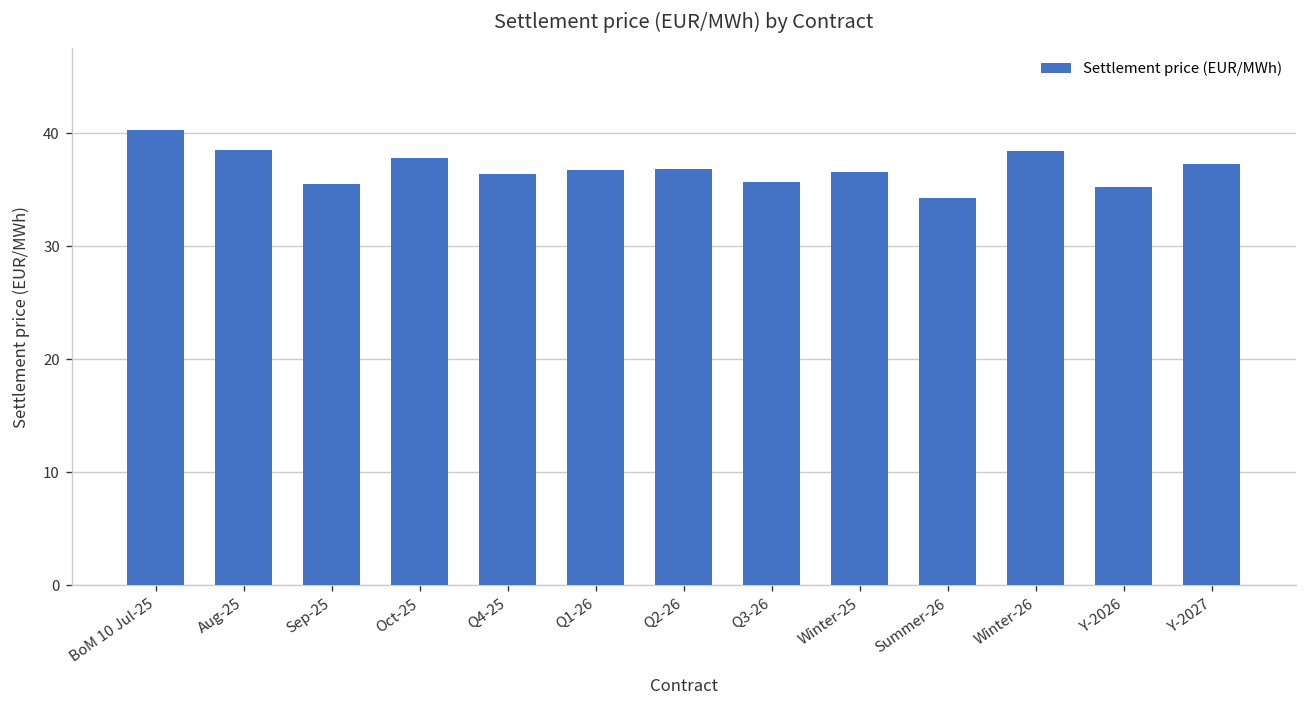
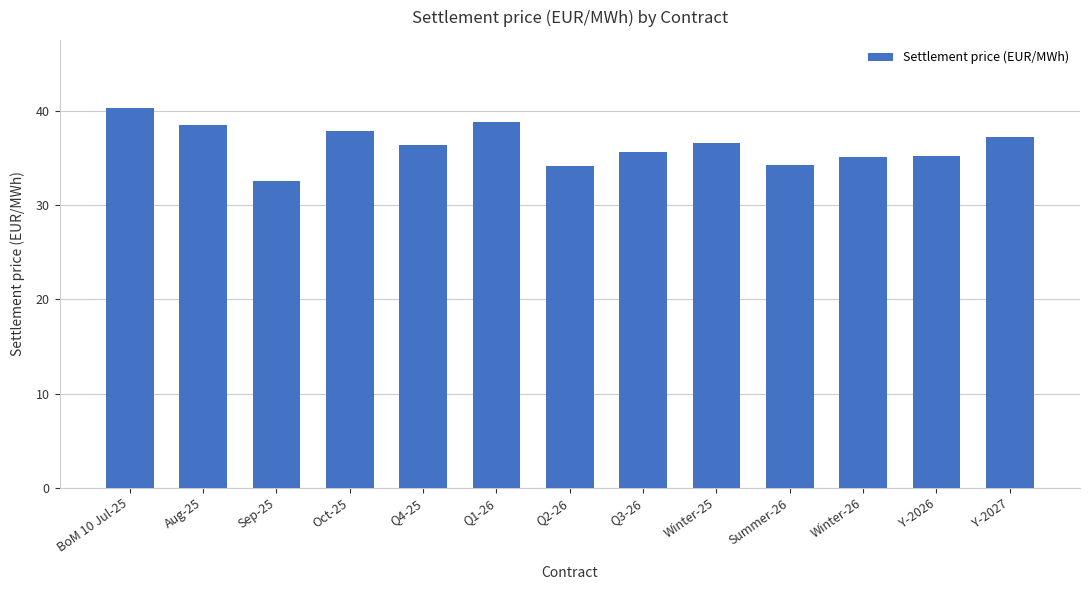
Sep-25: 36 -> 33
Q1-26: 37 -> 39
Q2-26: 37 -> 34
Winter-26: 38 -> 35
